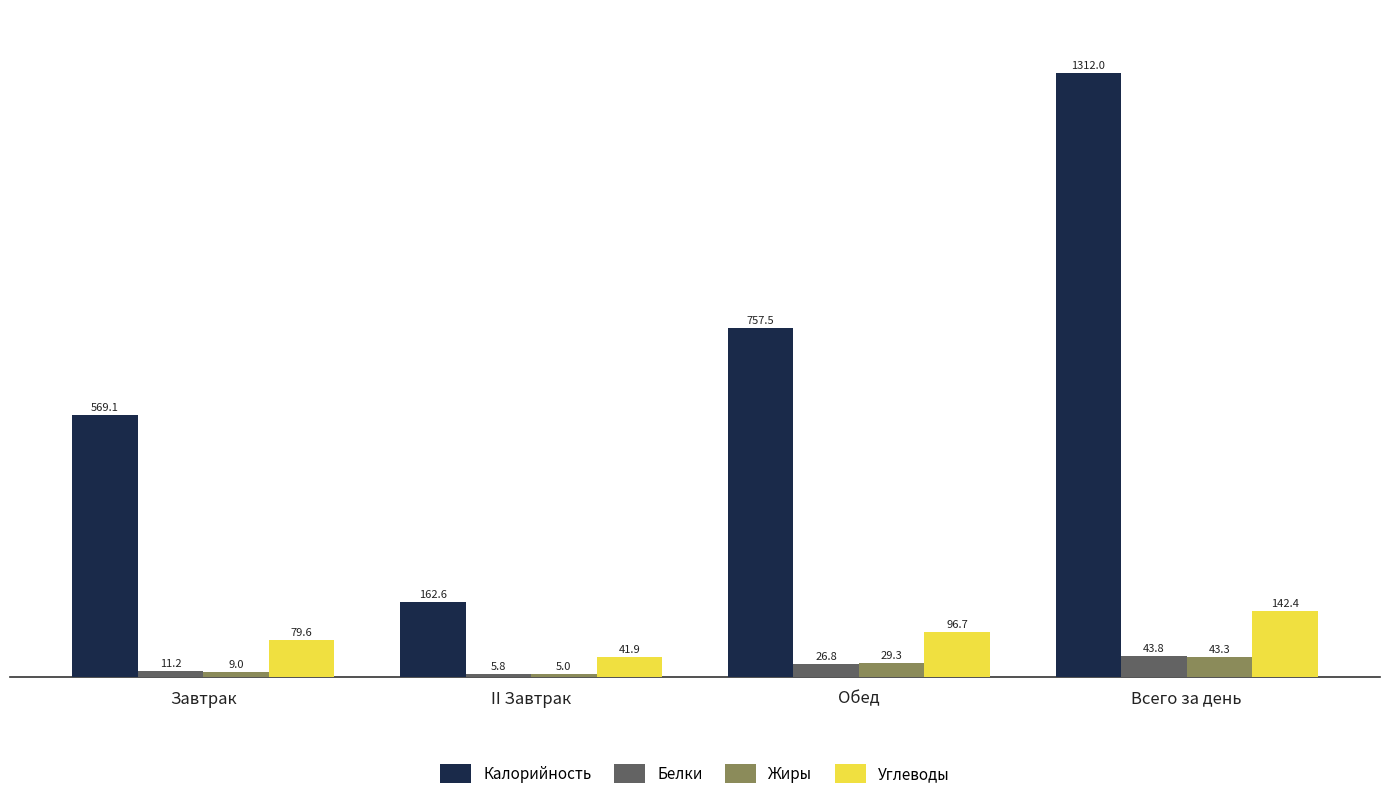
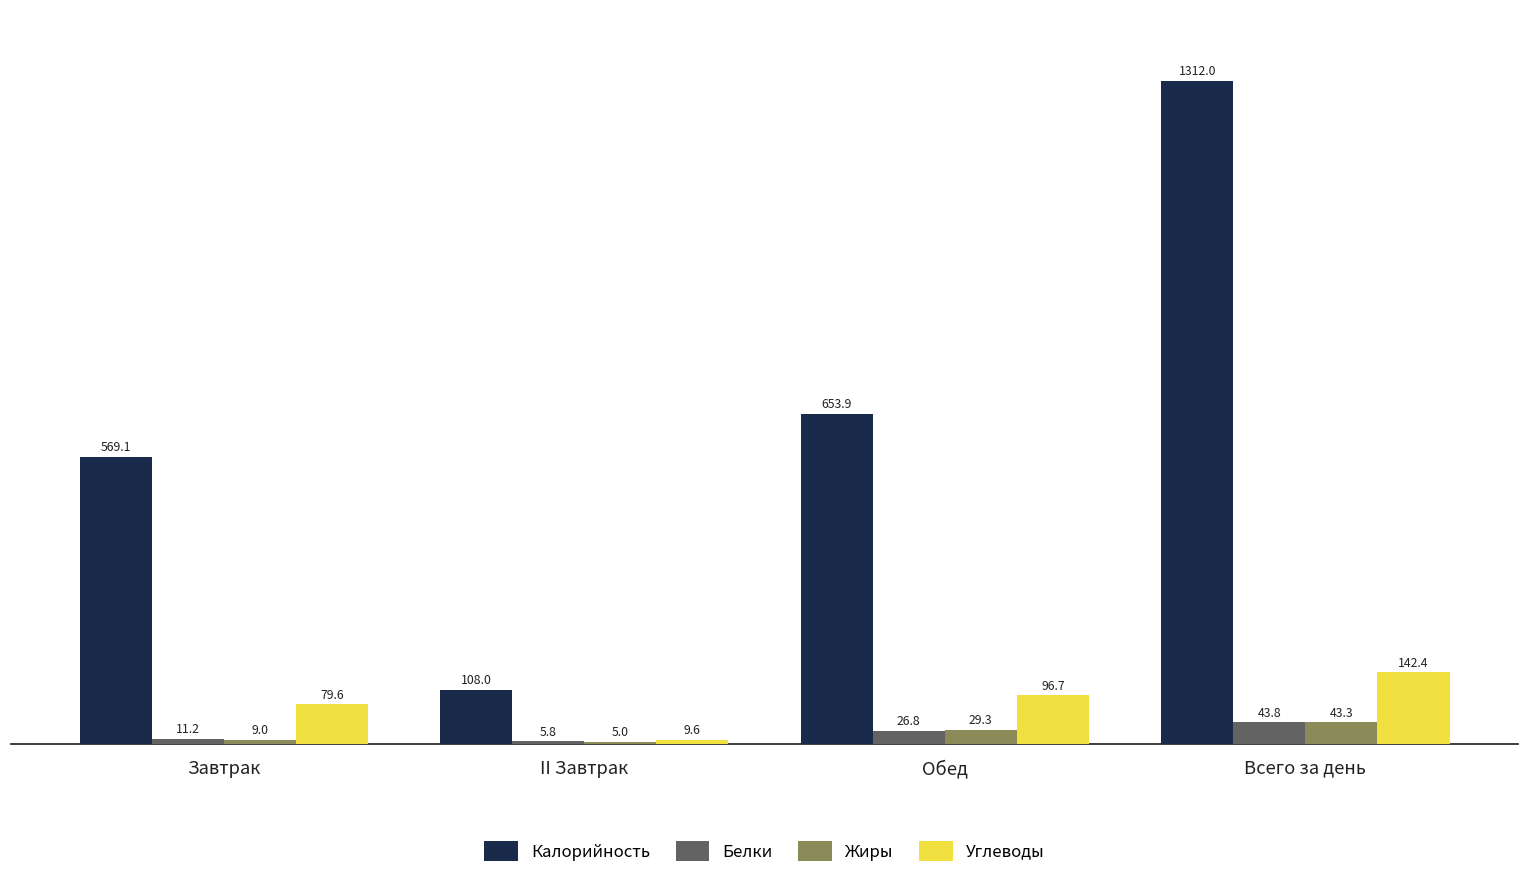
Калорийность, II Завтрак: 162.6 -> 108.0
Углеводы, II Завтрак: 41.9 -> 9.6
Калорийность, Обед: 757.5 -> 653.9
